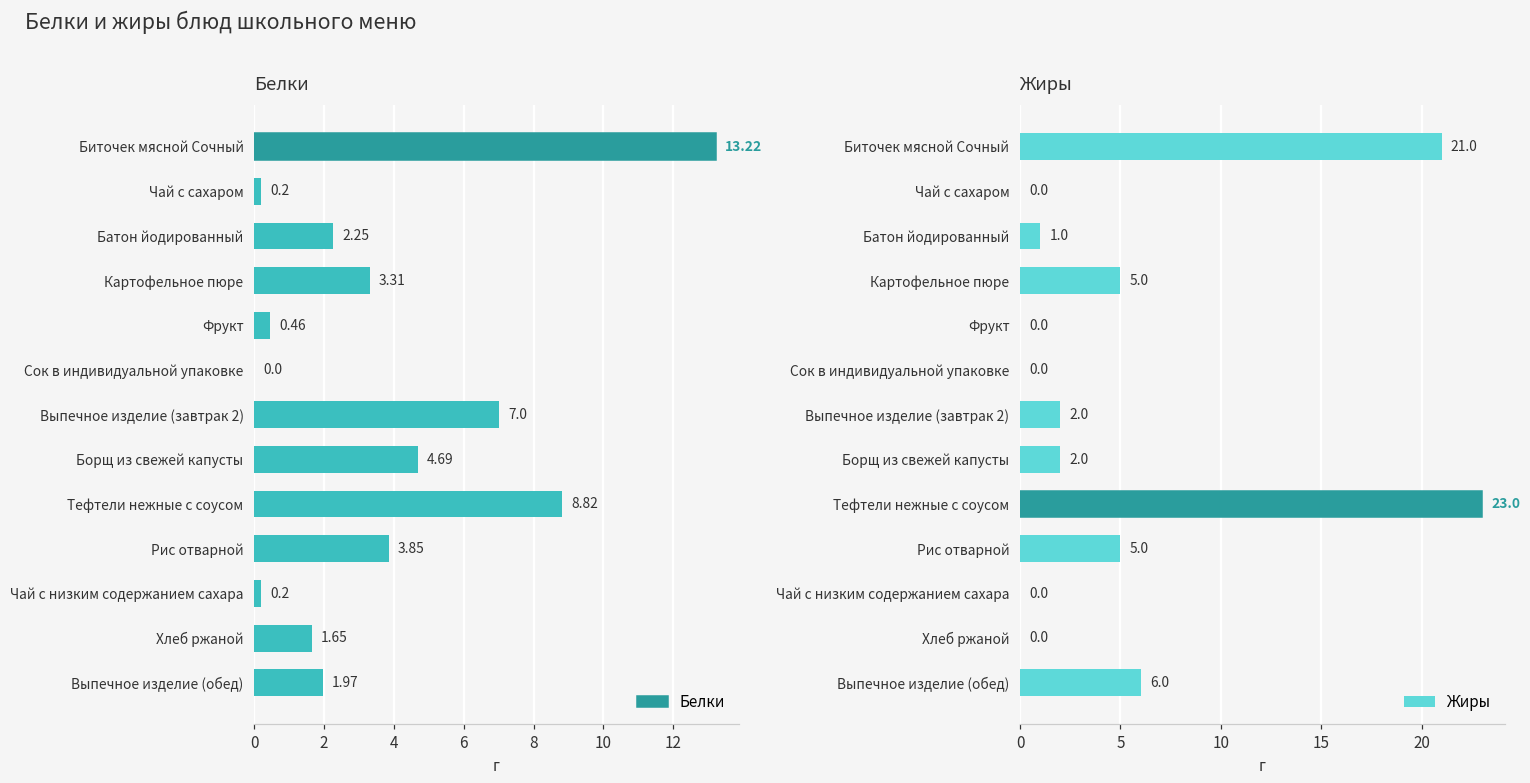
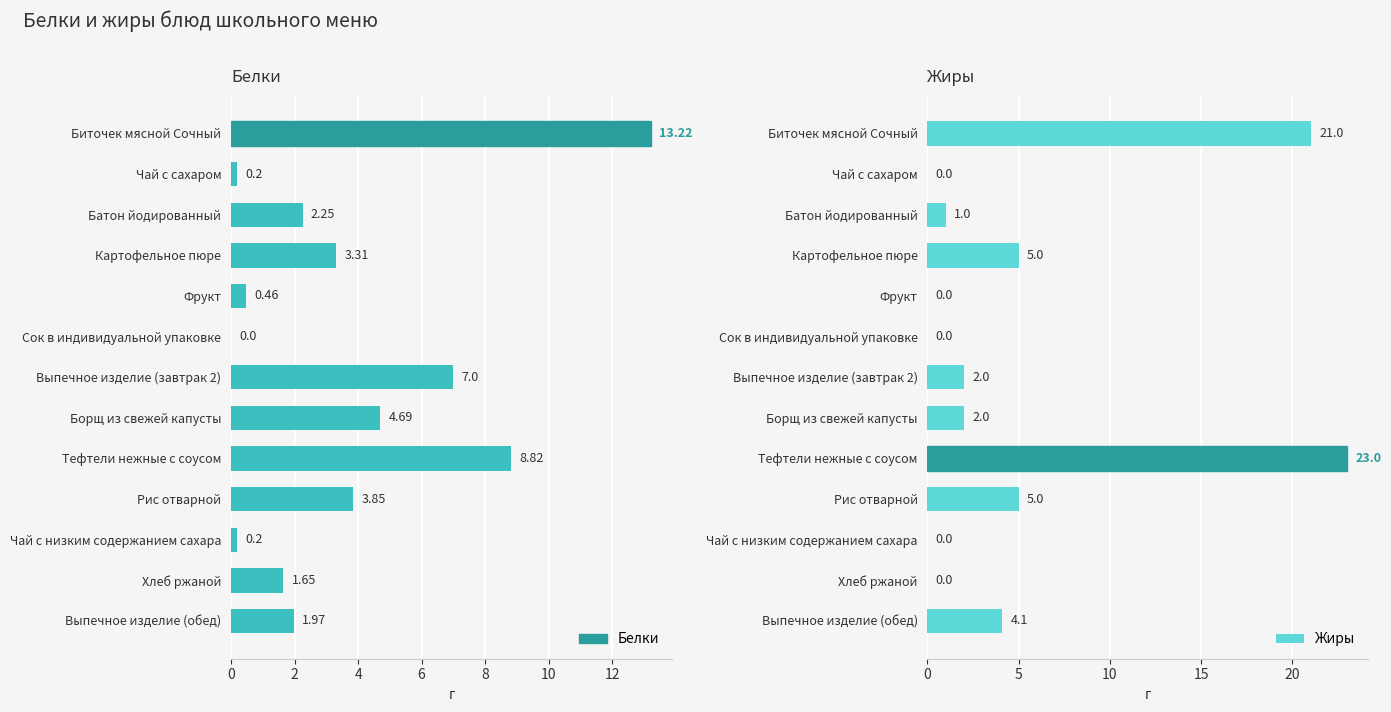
Жиры, Выпечное изделие (обед): 6.0 -> 4.1
